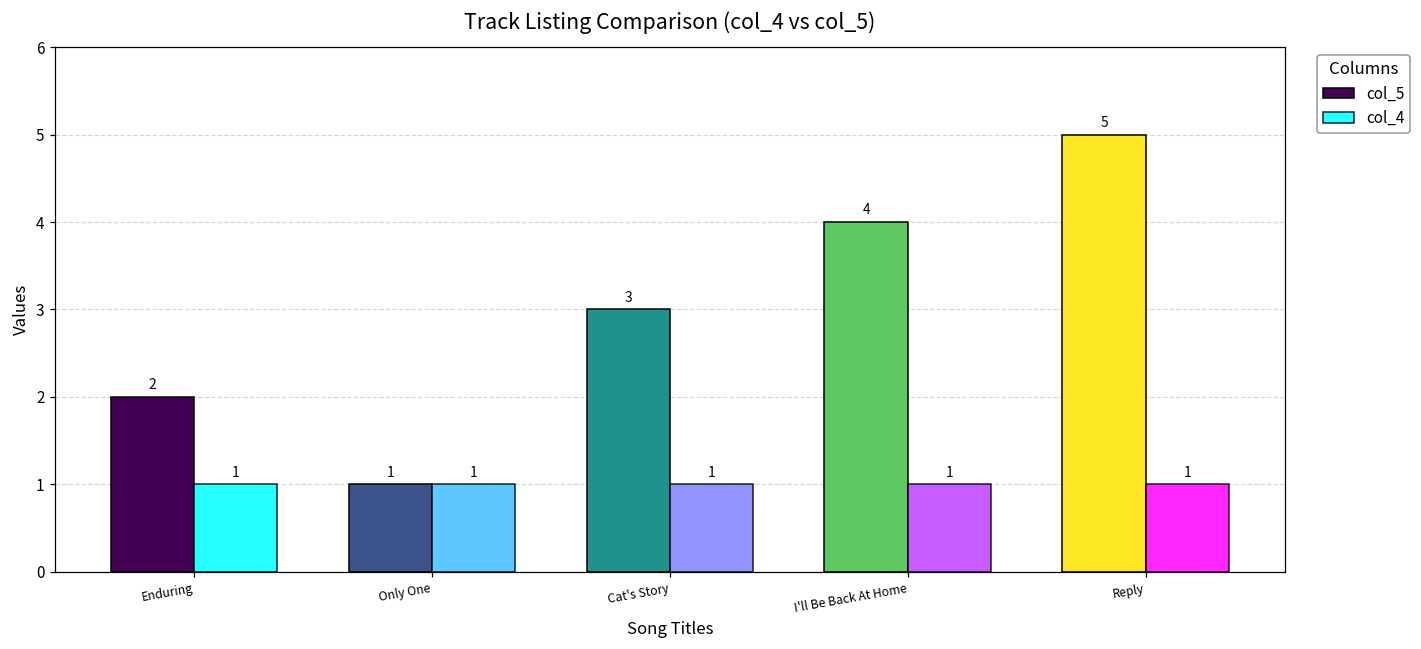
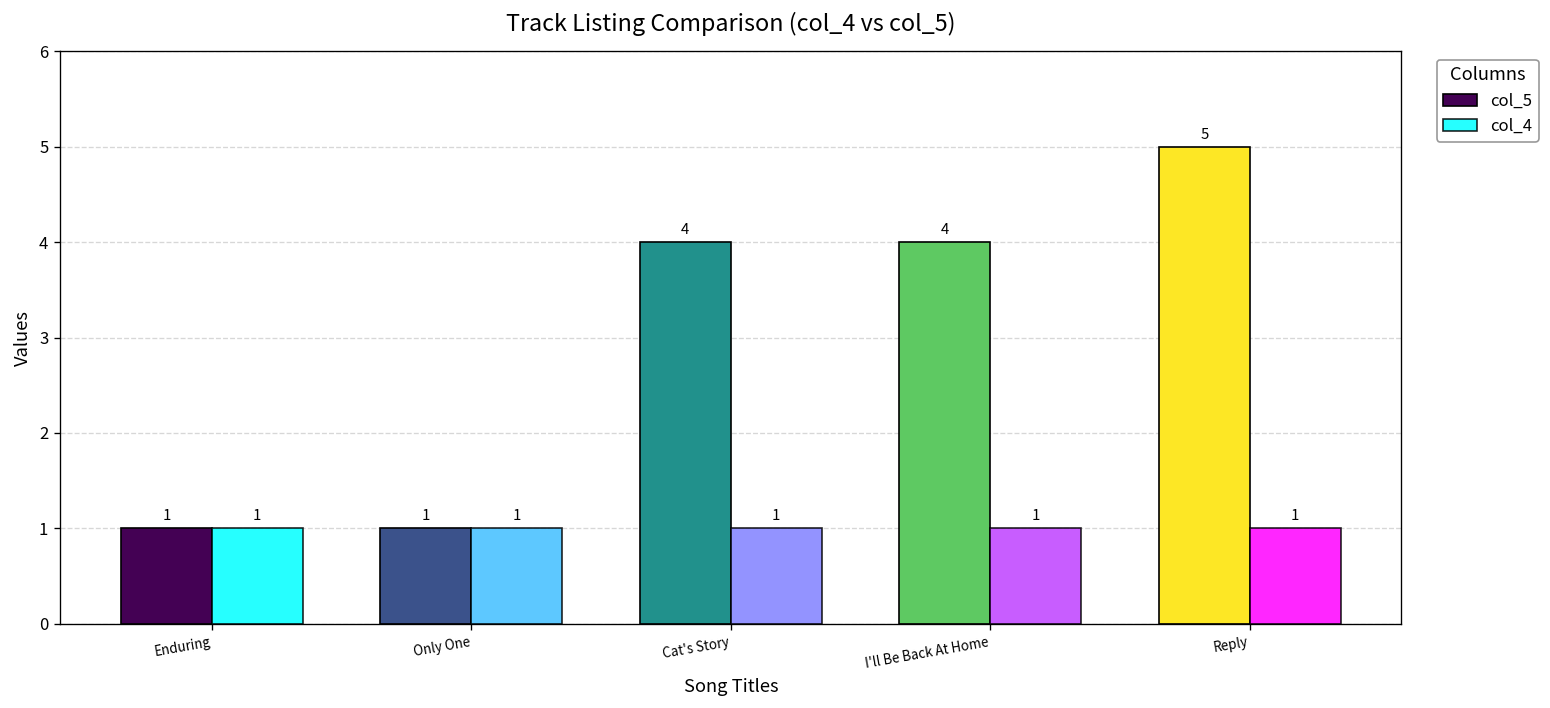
col_5, Enduring: 2 -> 1
col_5, Cat's Story: 3 -> 4
